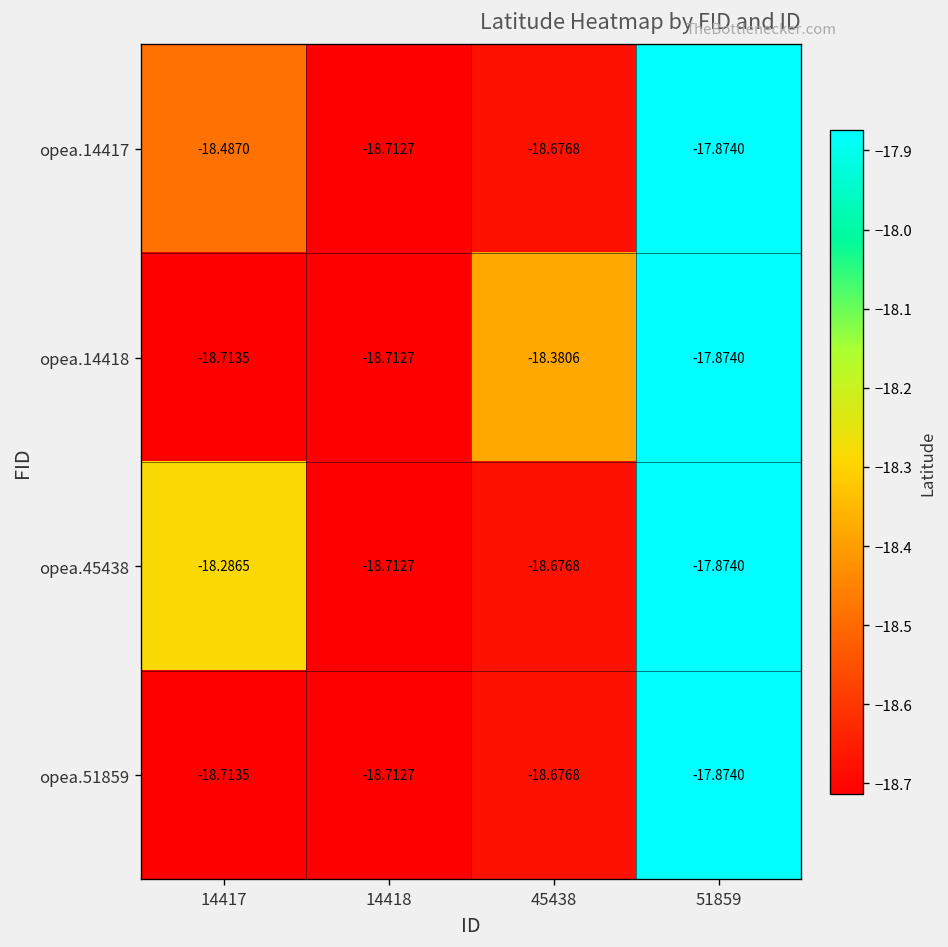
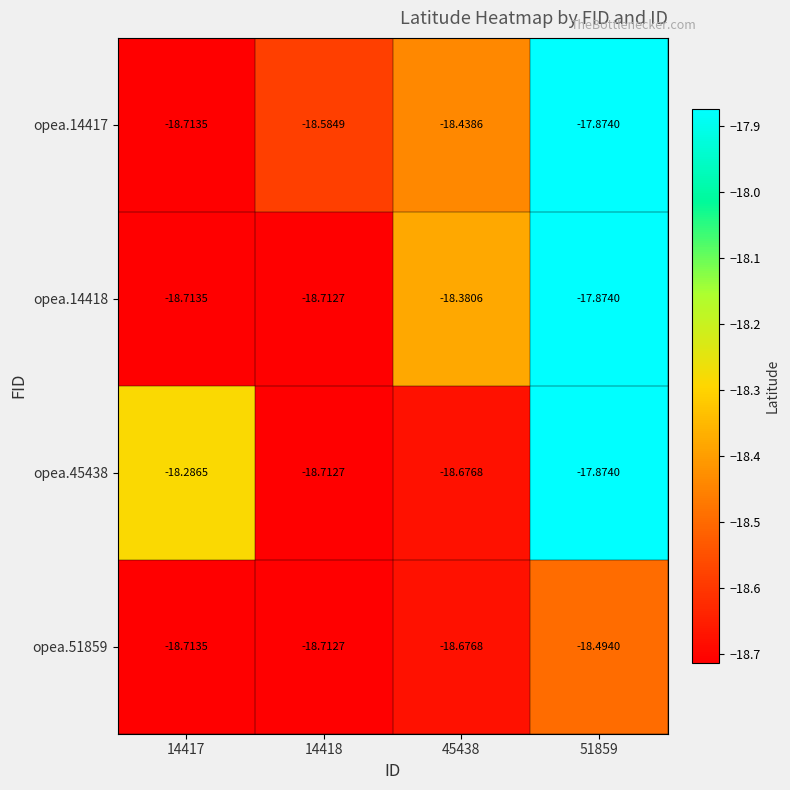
opea.14417, 14417: -18.4870 -> -18.7135
opea.14417, 14418: -18.7127 -> -18.5849
opea.14417, 45438: -18.6768 -> -18.4386
opea.51859, 51859: -17.8740 -> -18.4940
